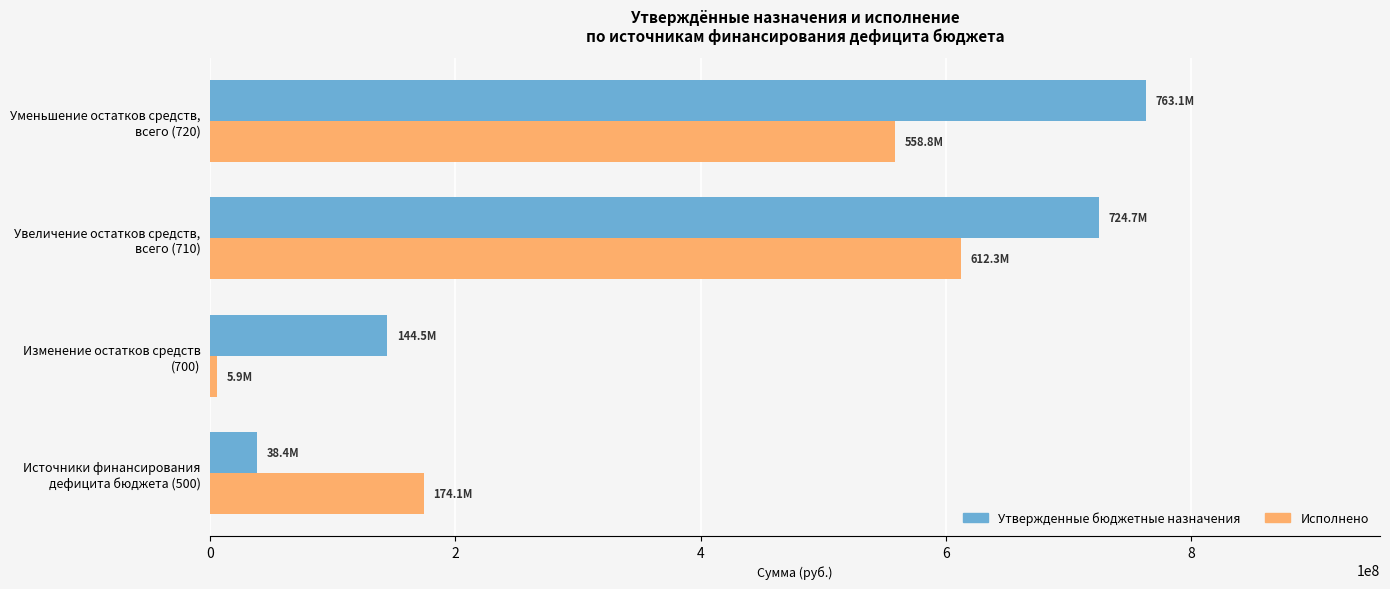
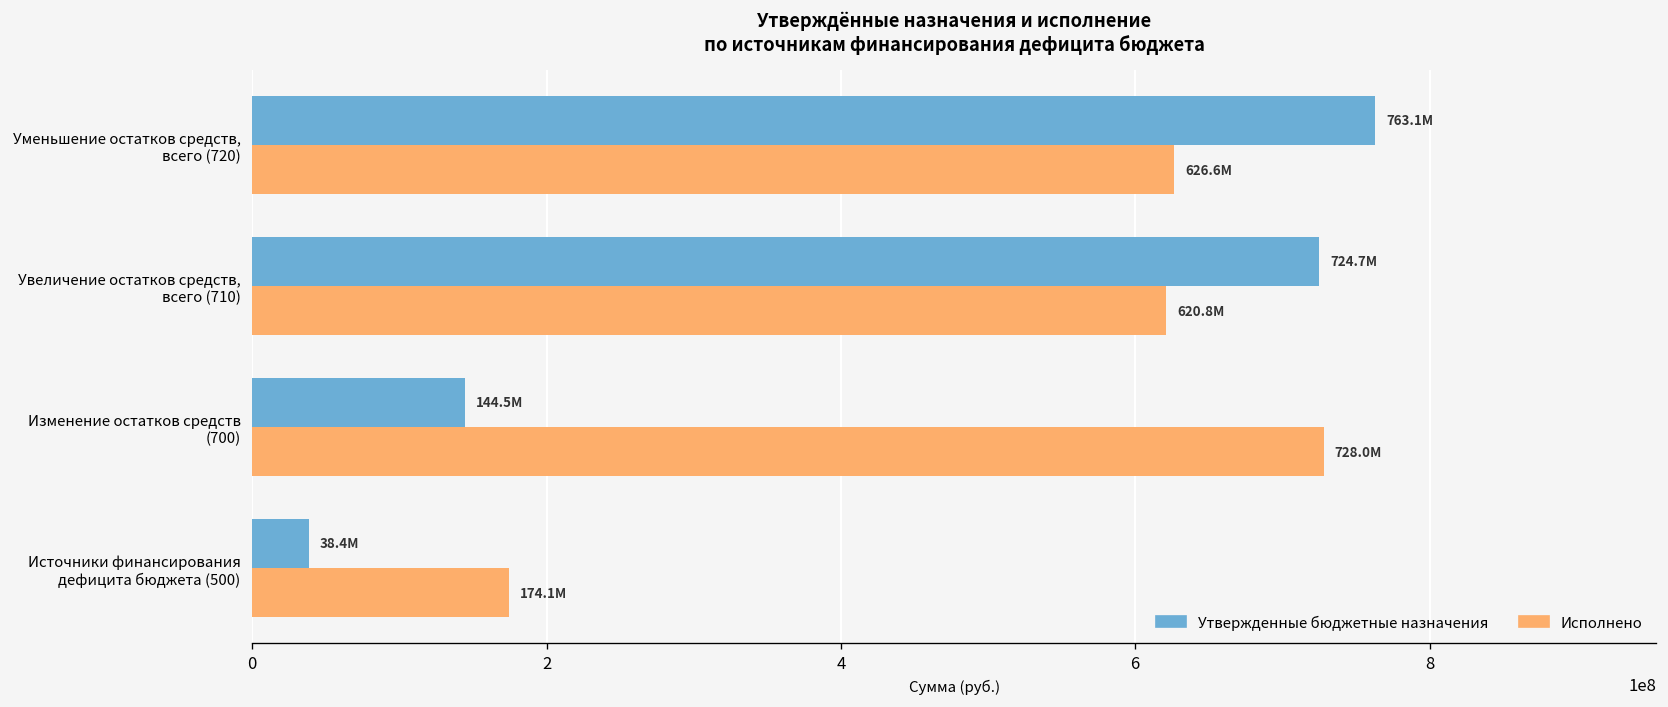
Исполнено, Уменьшение остатков средств, всего (720): 558.8M -> 626.6M
Исполнено, Увеличение остатков средств, всего (710): 612.3M -> 620.8M
Исполнено, Изменение остатков средств (700): 5.9M -> 728.0M
